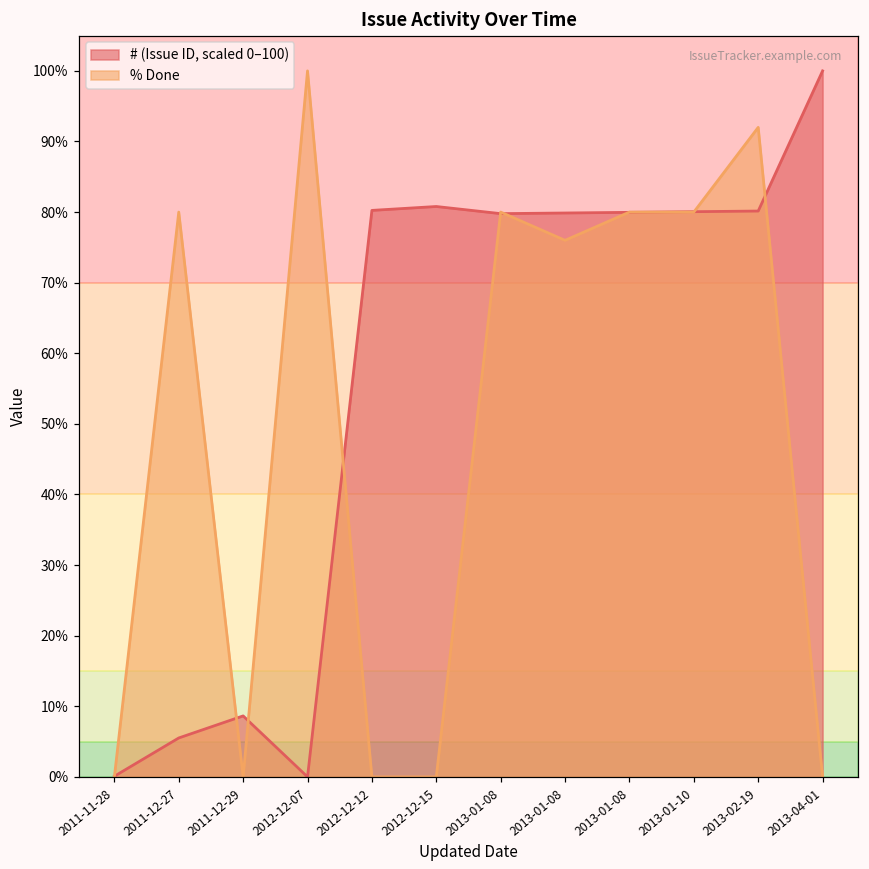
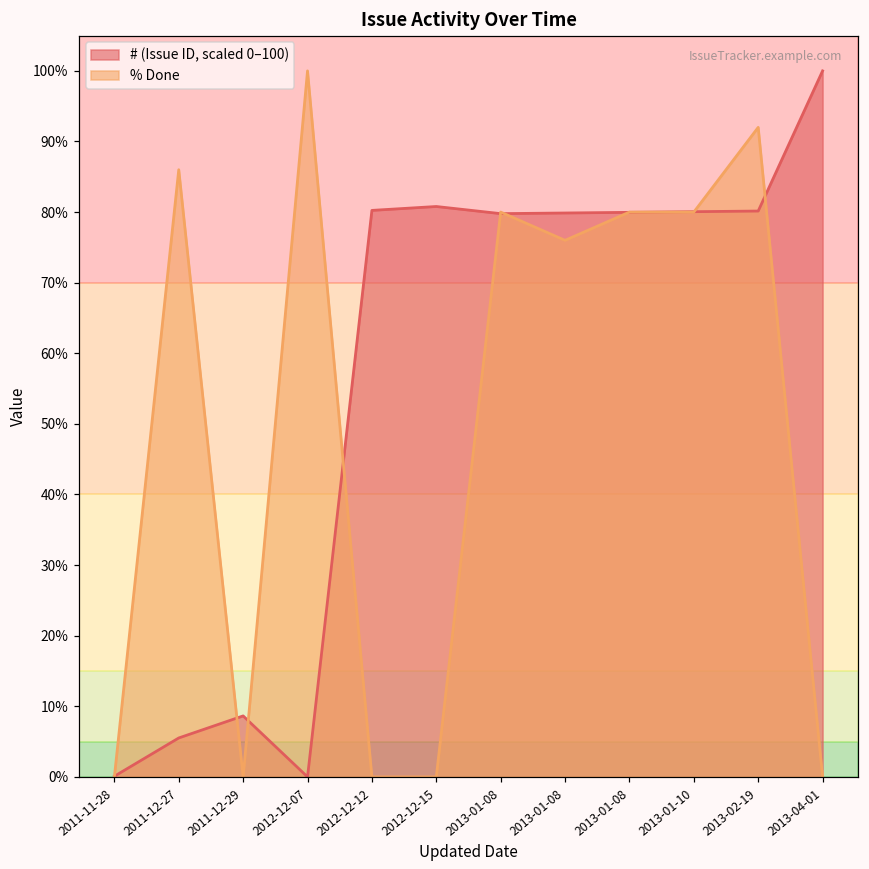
% Done, 2011-12-27: 80% -> 86%
